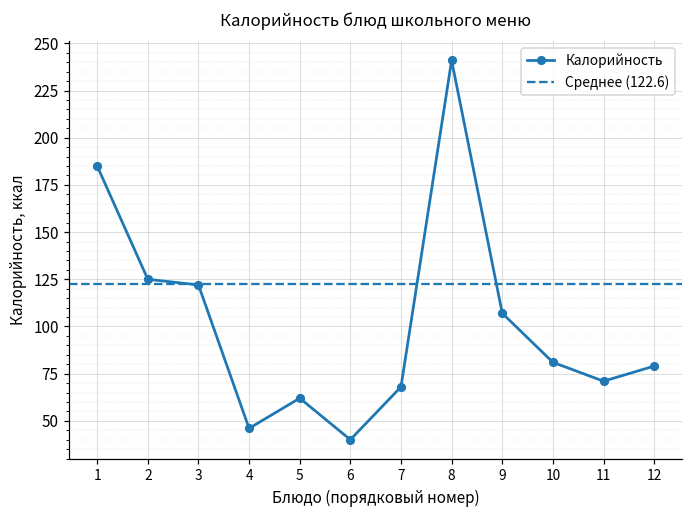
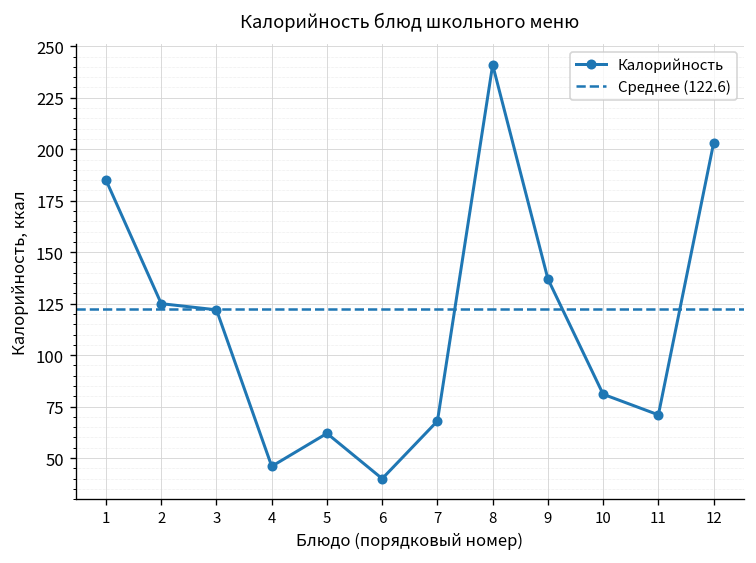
9: 107 -> 137
12: 79 -> 203
